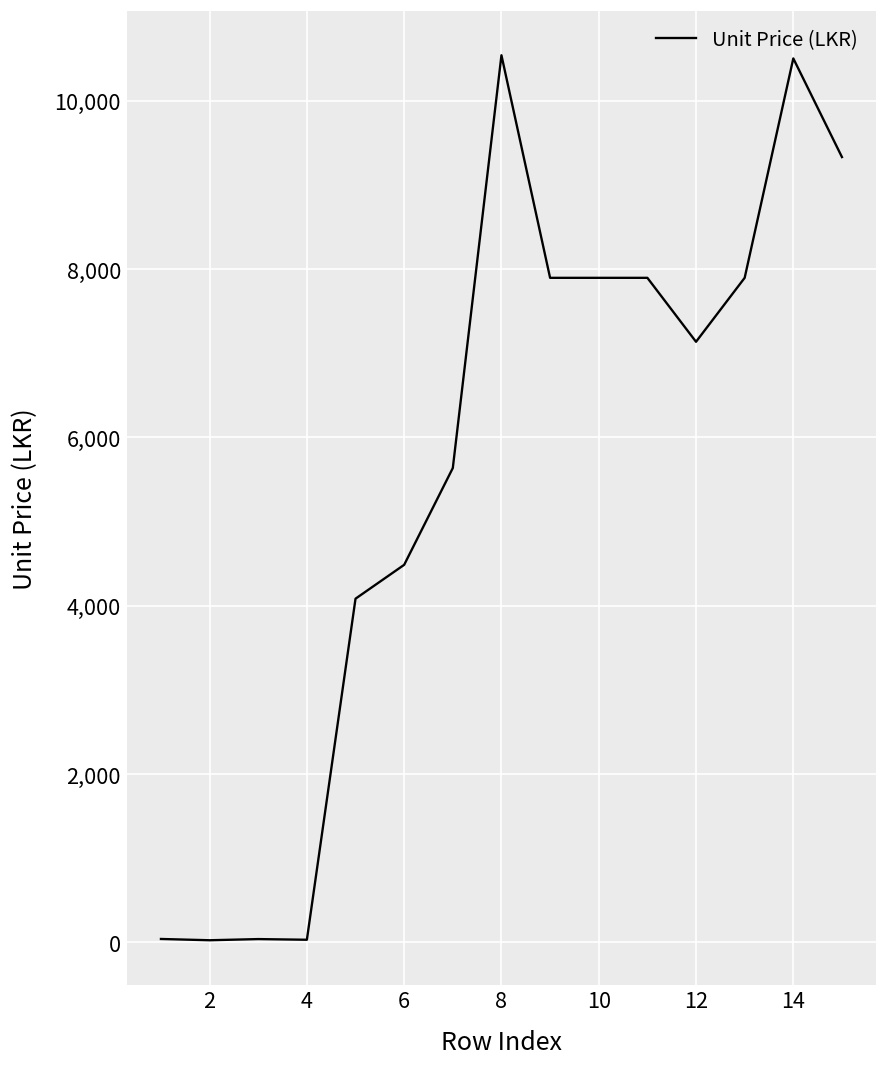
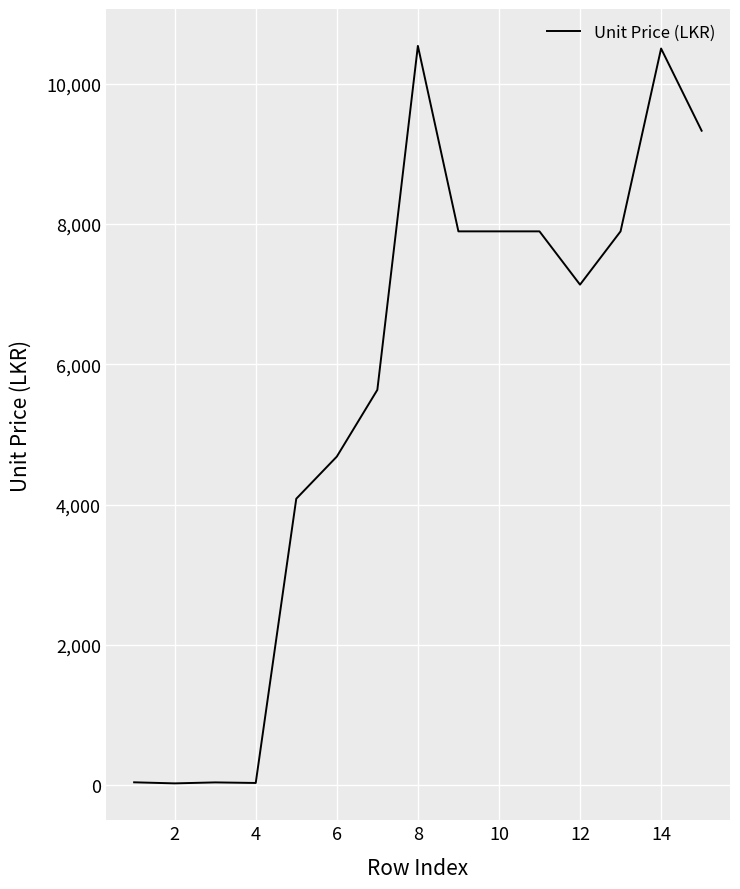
6: 4,500 -> 4,700
